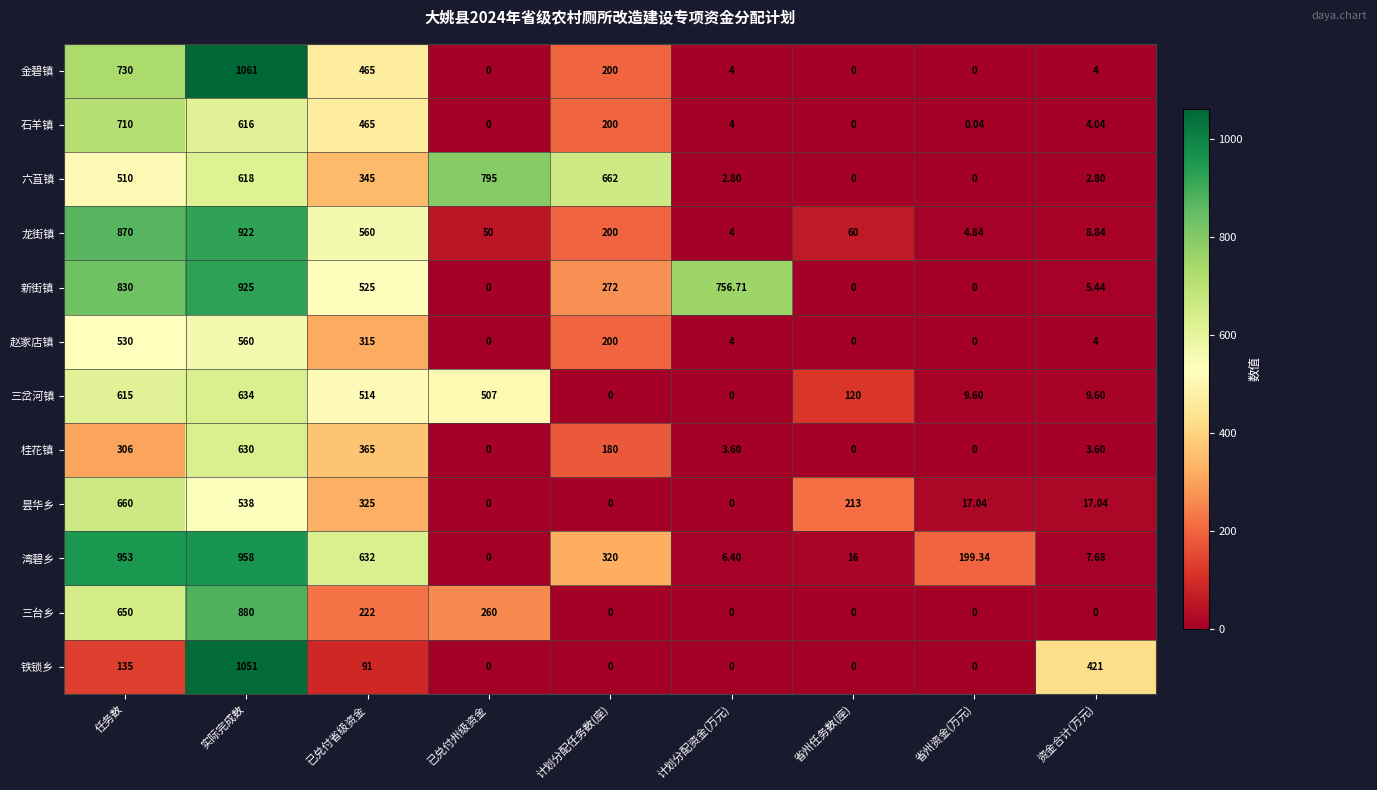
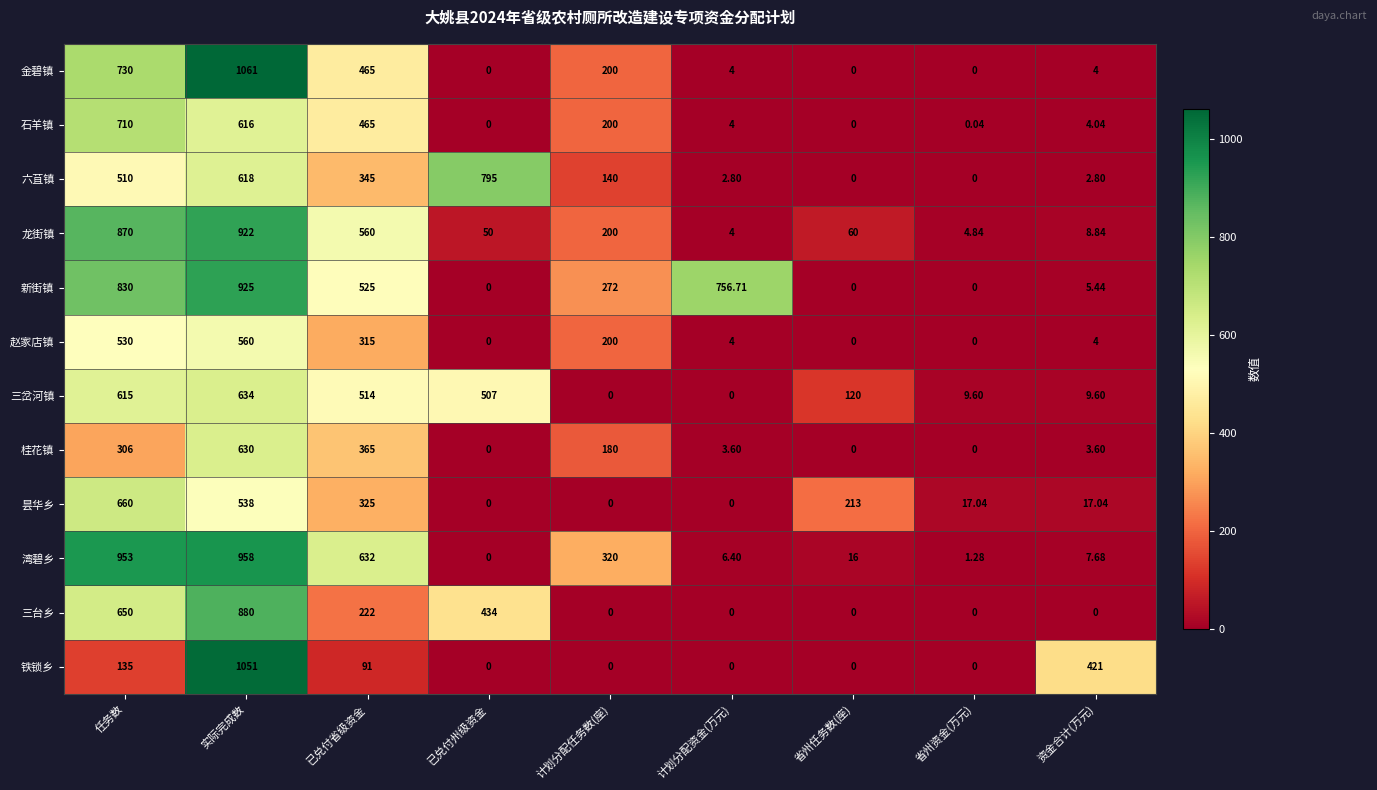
六苴镇, 计划分配任务数(座): 662 -> 140
湾碧乡, 省州资金(万元): 199.34 -> 1.28
三台乡, 已兑付州级资金: 260 -> 434
